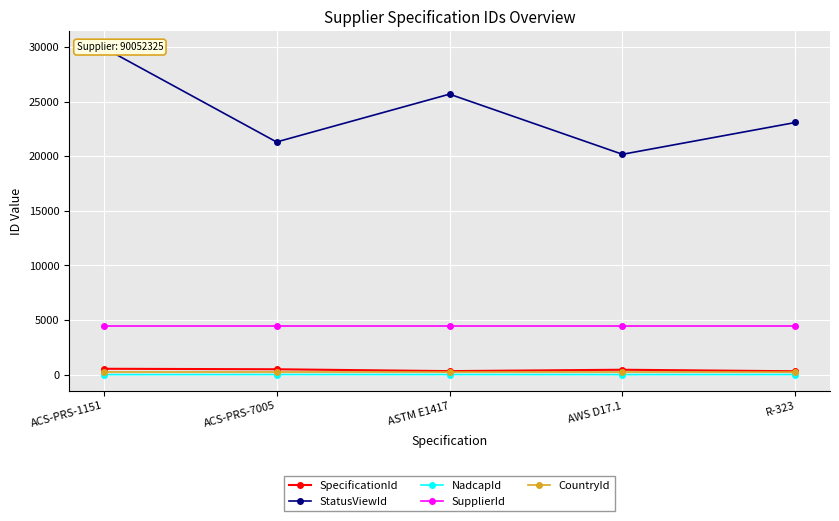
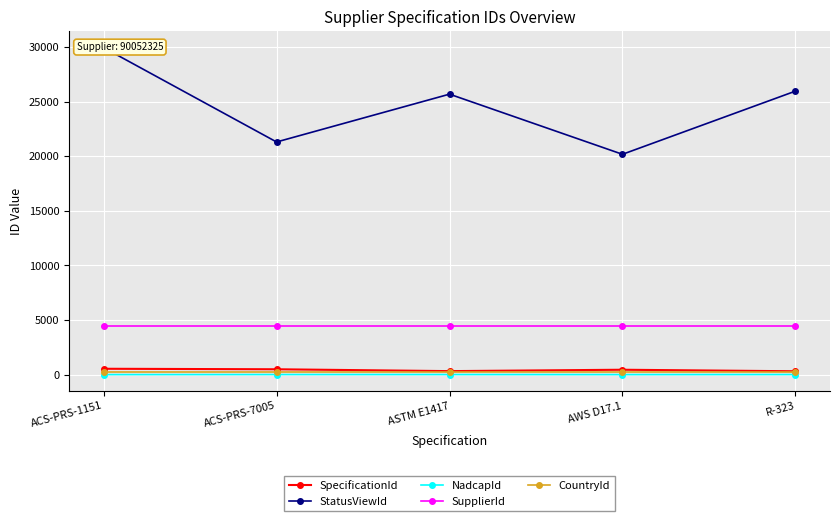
StatusViewId, R-323: 23100 -> 26000
